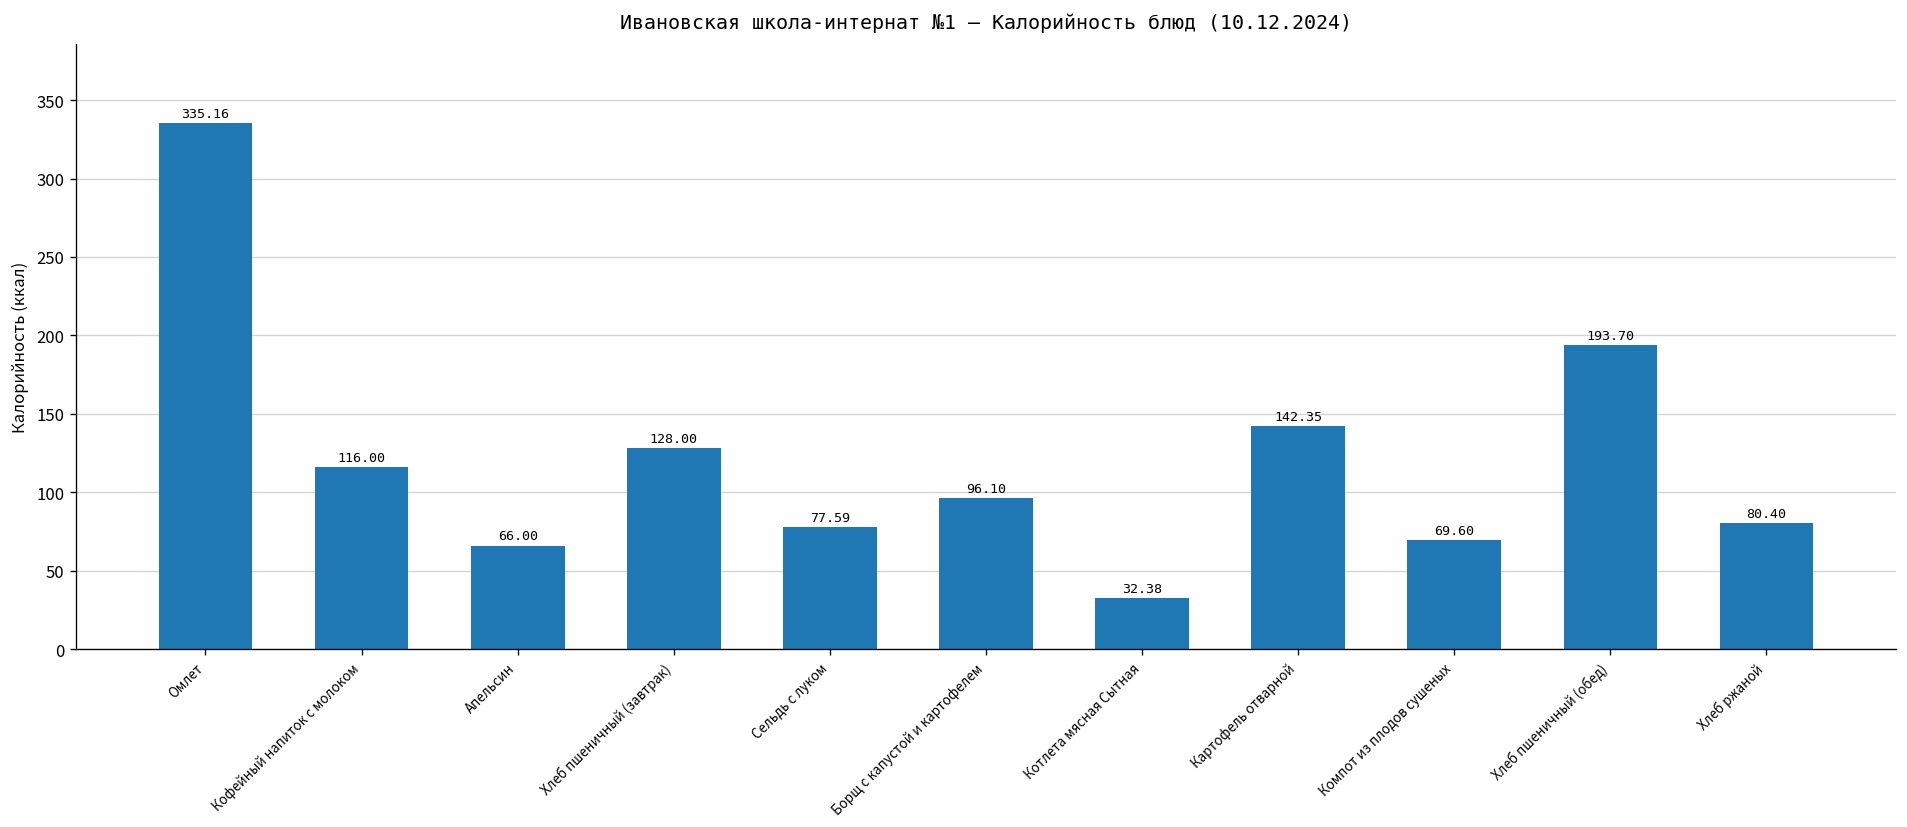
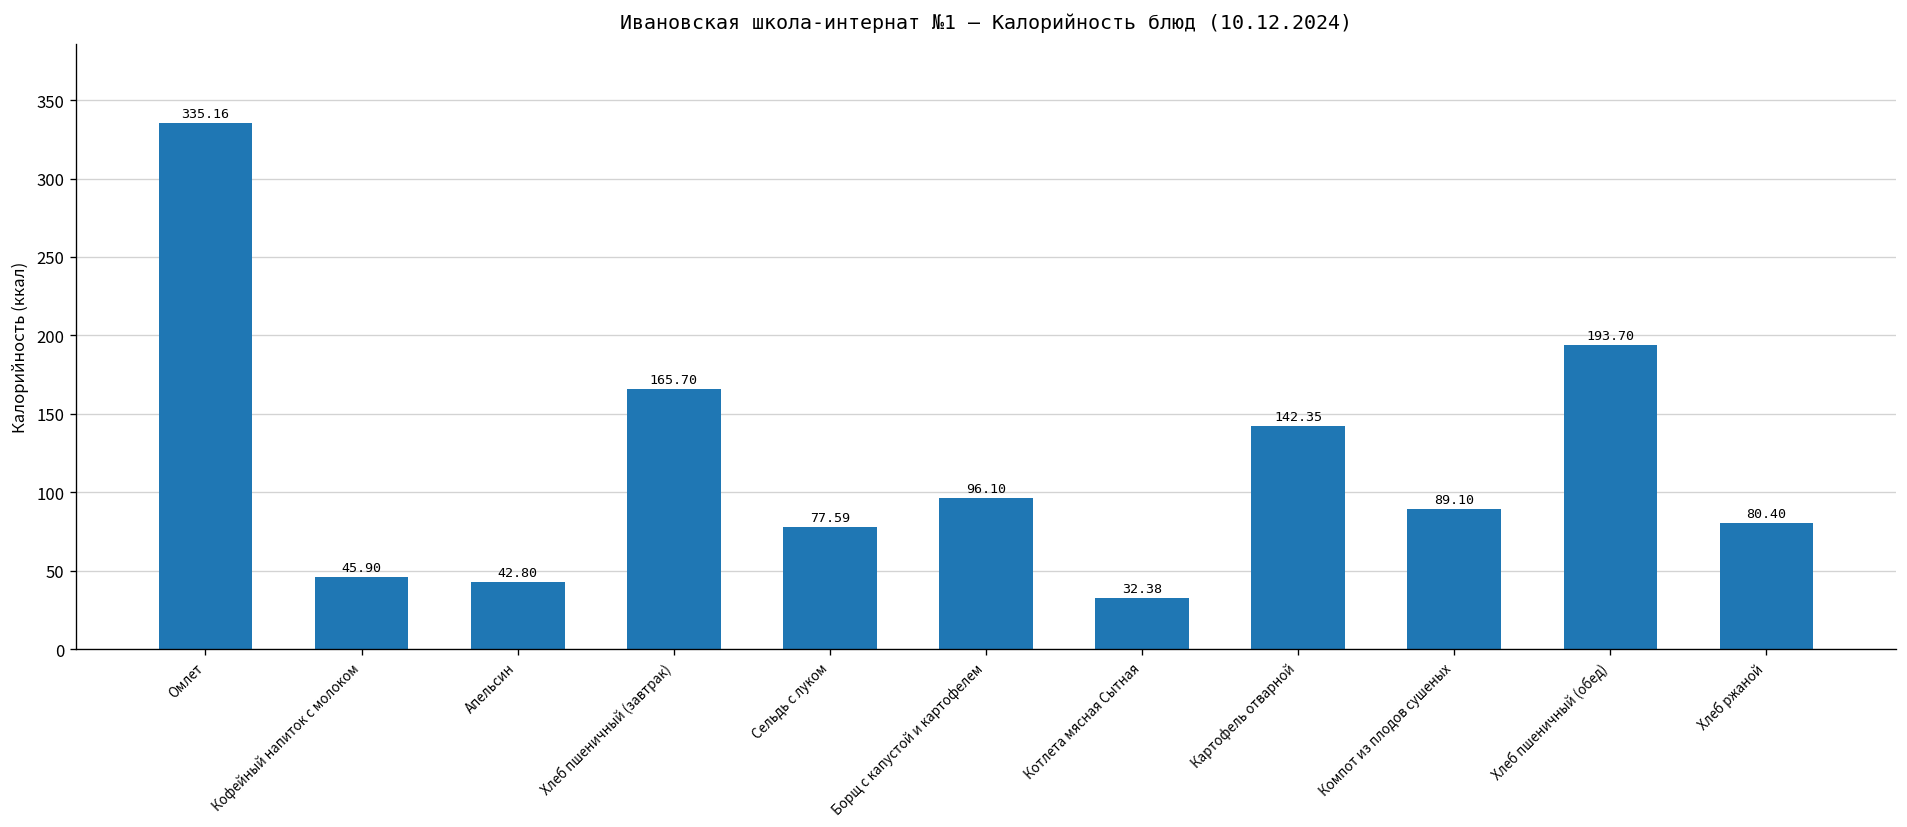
Кофейный напиток с молоком: 116.00 -> 45.90
Апельсин: 66.00 -> 42.80
Хлеб пшеничный (завтрак): 128.00 -> 165.70
Компот из плодов сушеных: 69.60 -> 89.10
